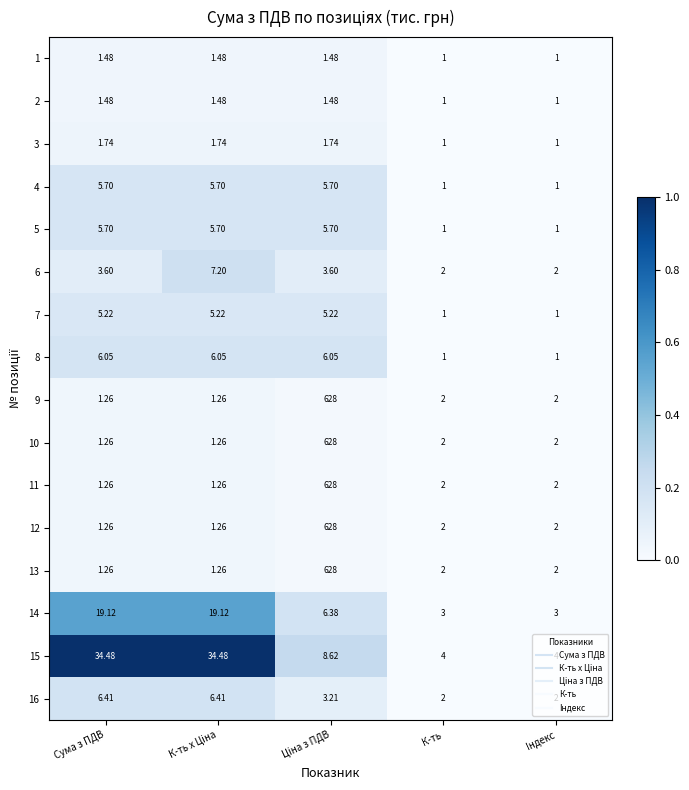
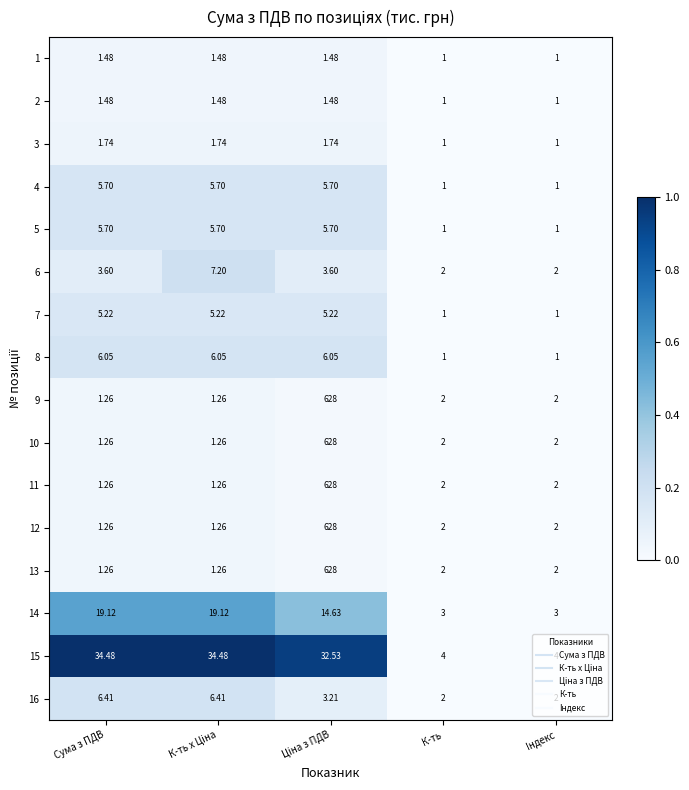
14, Ціна з ПДВ: 6.38 -> 14.63
15, Ціна з ПДВ: 8.62 -> 32.53
